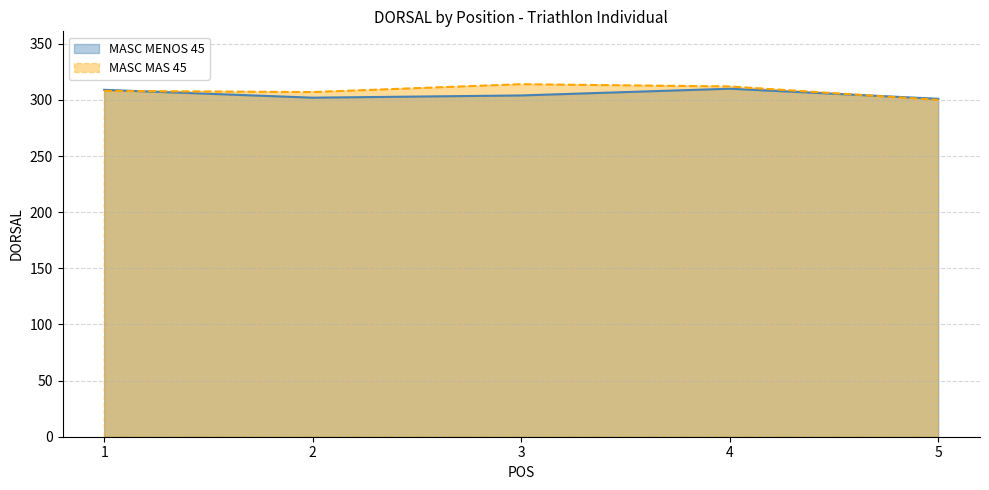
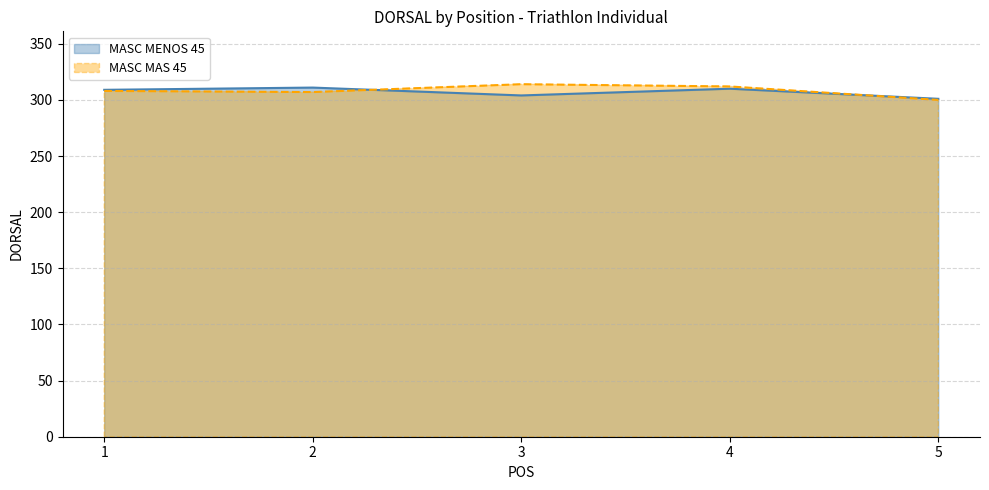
MASC MENOS 45, 2: 302 -> 311
